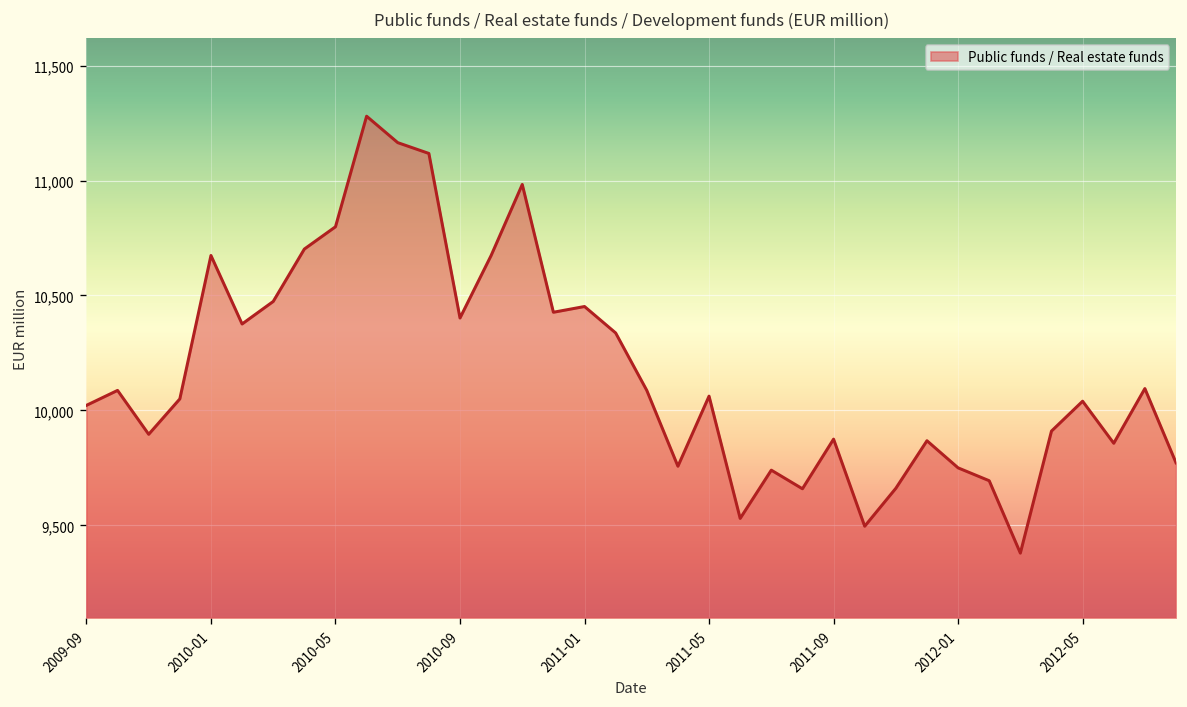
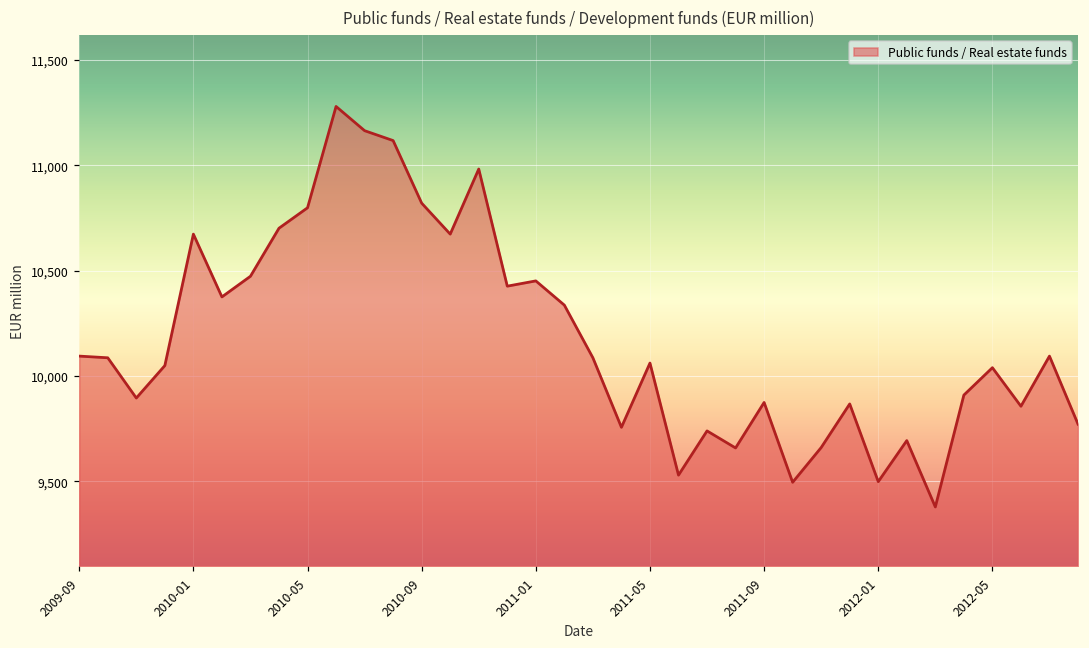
2009-09: 10,020 -> 10,100
2010-09: 10,400 -> 10,820
2012-01: 9,750 -> 9,500
